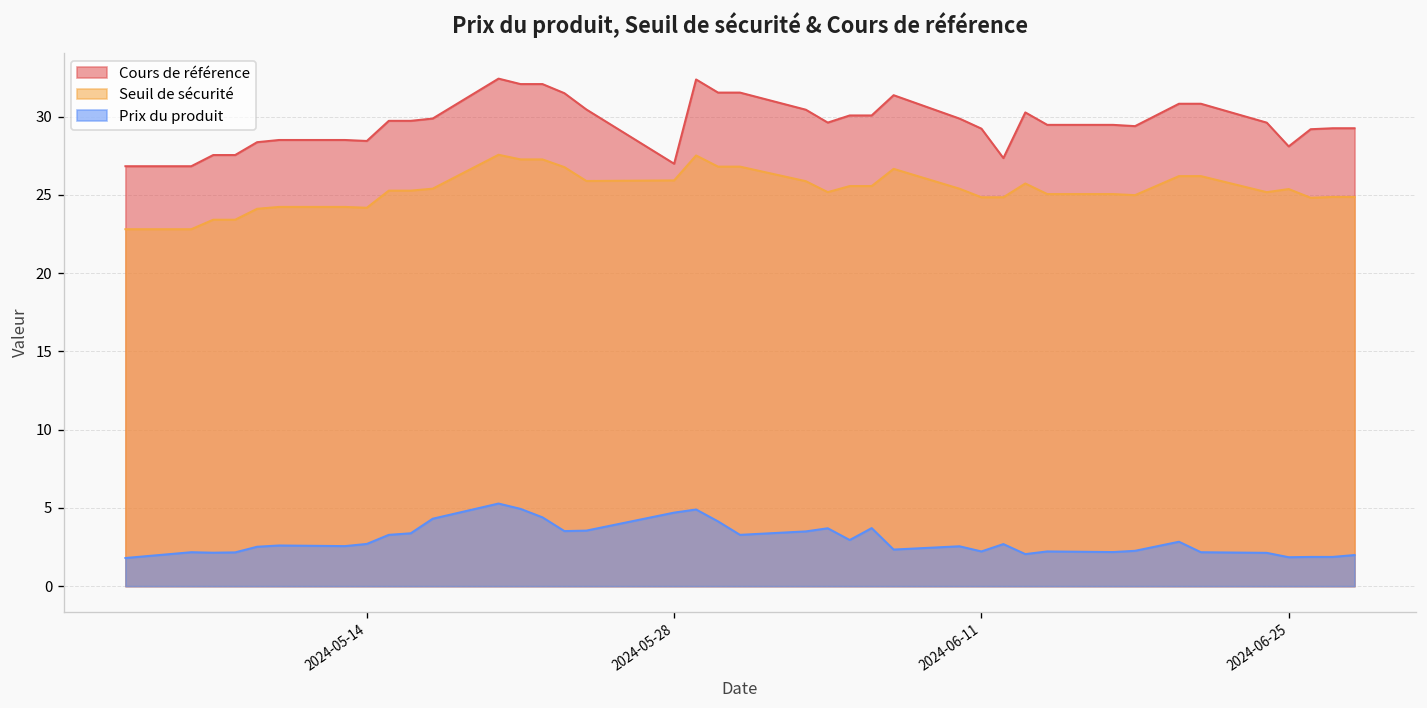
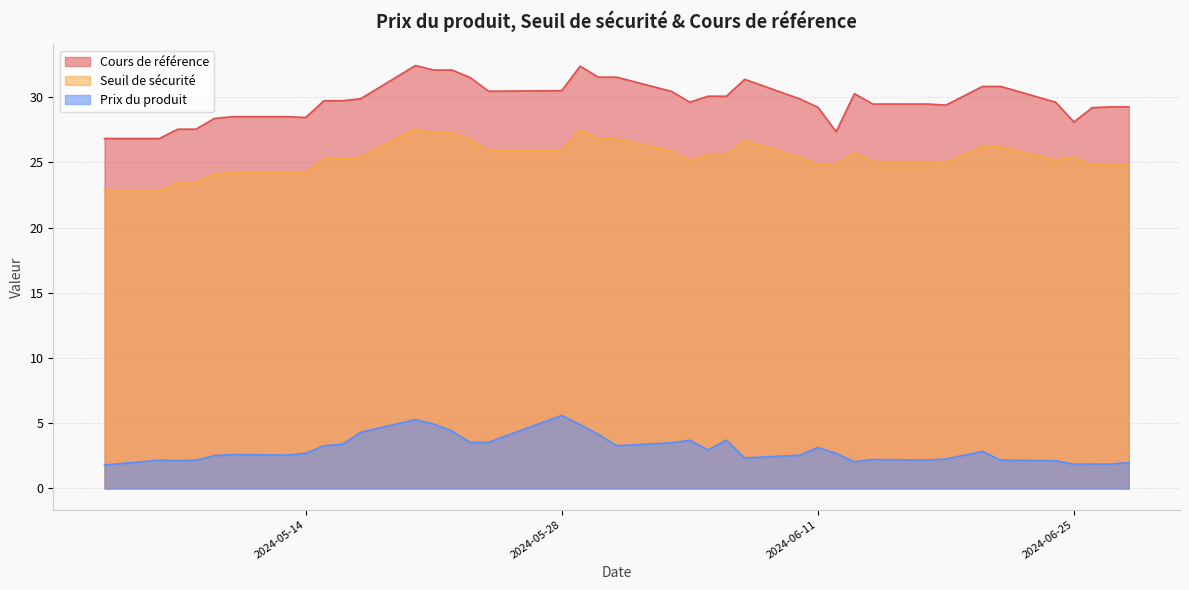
Cours de référence, 2024-05-28: 27.0 -> 30.5
Prix du produit, 2024-05-28: 4.7 -> 5.6
Prix du produit, 2024-06-11: 2.2 -> 3.1
